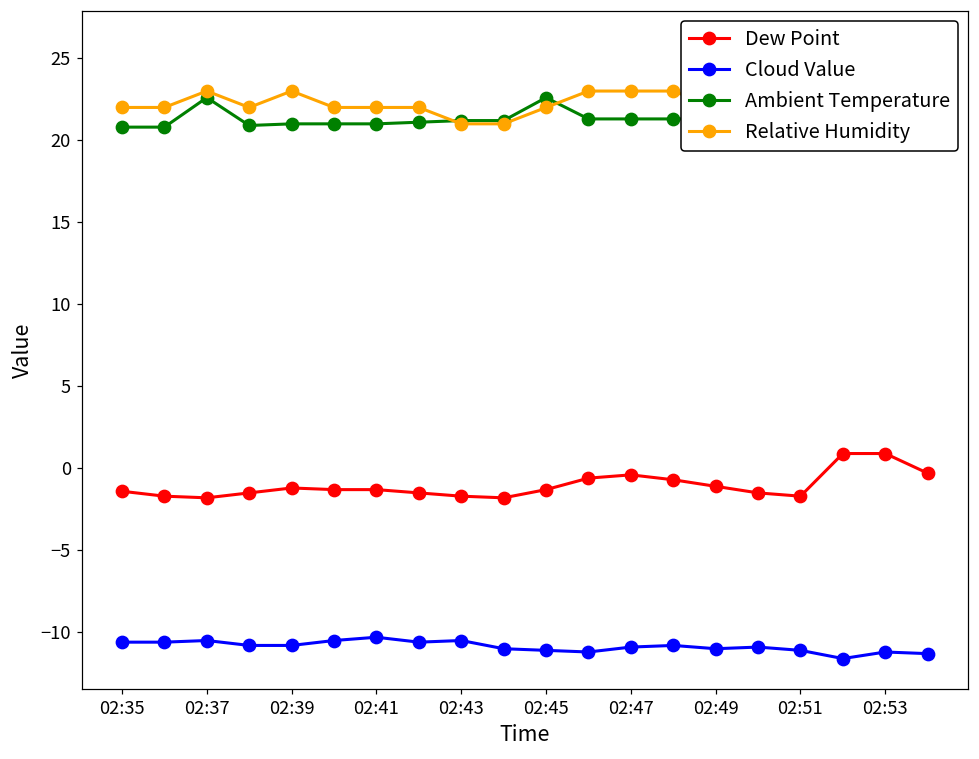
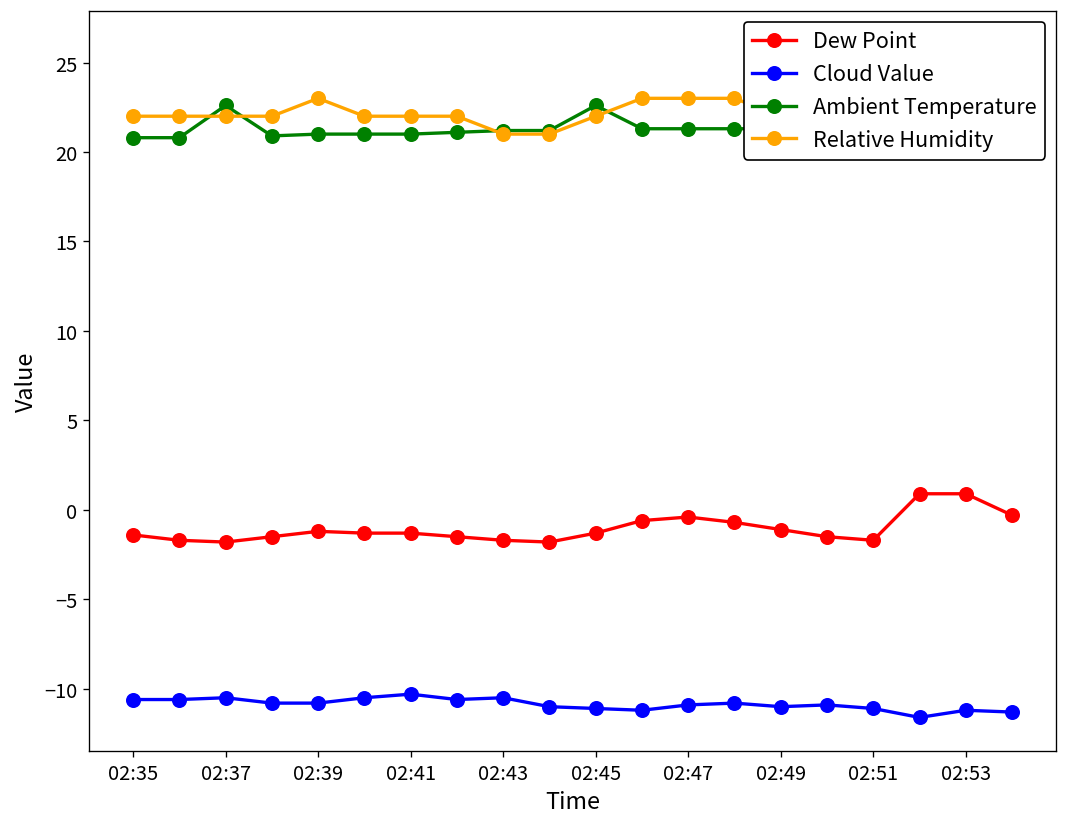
Relative Humidity, 02:37: 23 -> 22
